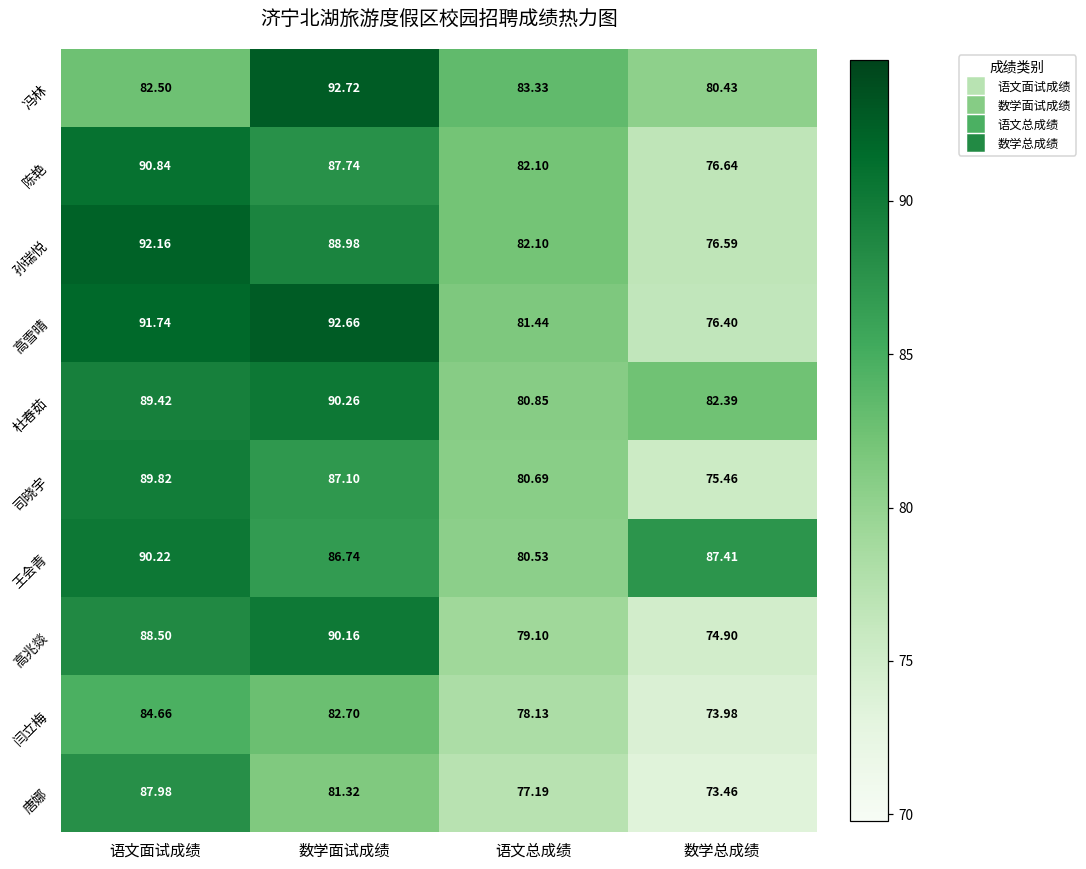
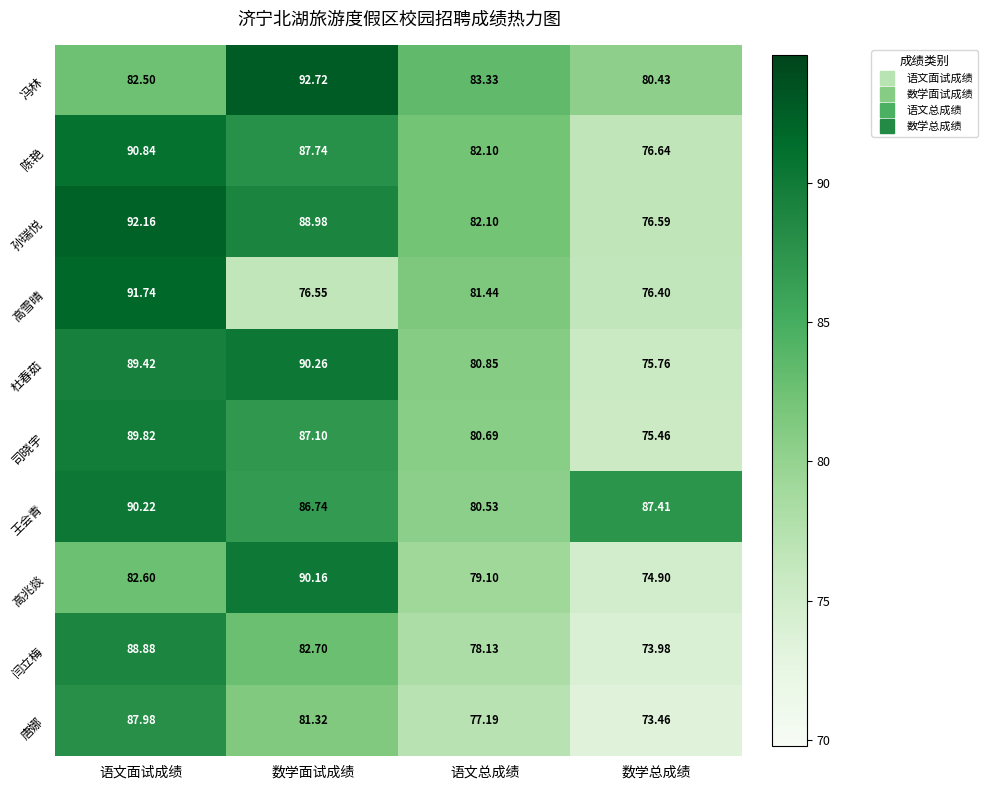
高雪晴, 数学面试成绩: 92.66 -> 76.55
杜春茹, 数学总成绩: 82.39 -> 75.76
高兆燚, 语文面试成绩: 88.50 -> 82.60
闫立梅, 语文面试成绩: 84.66 -> 88.88
